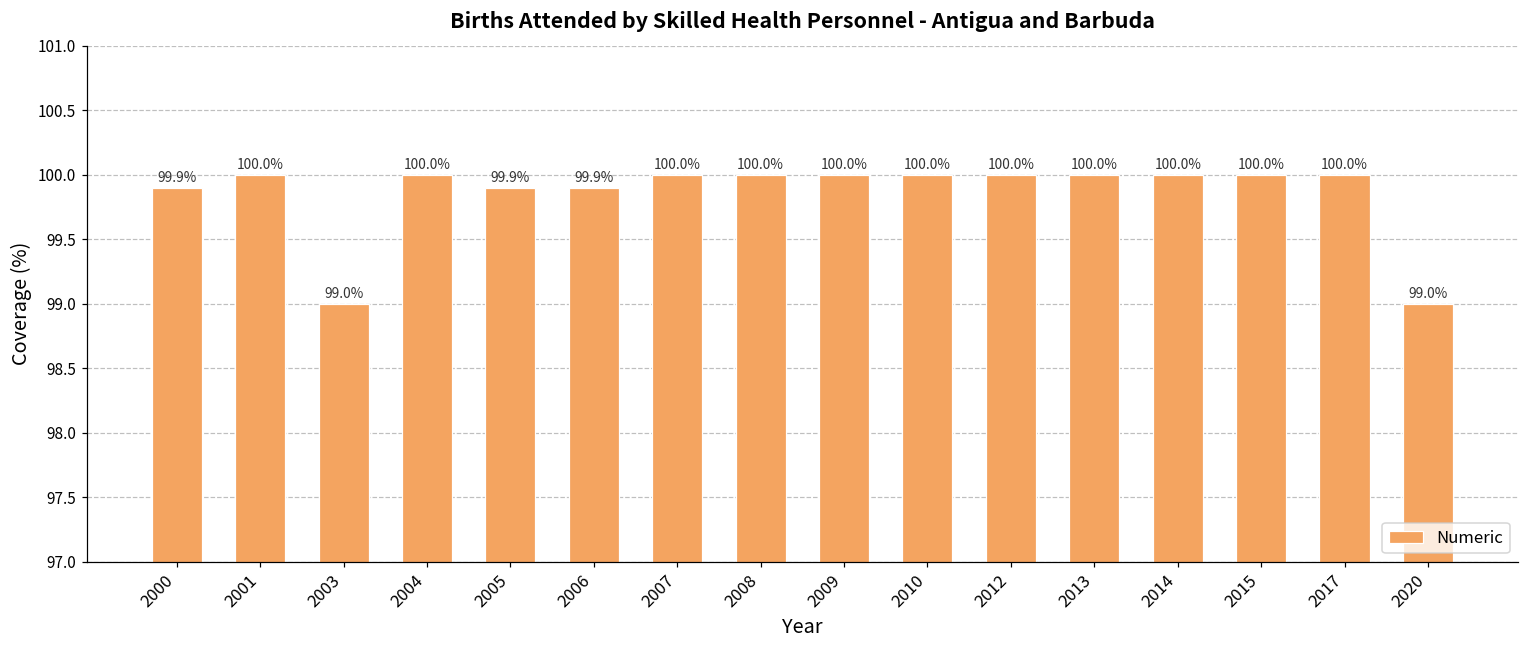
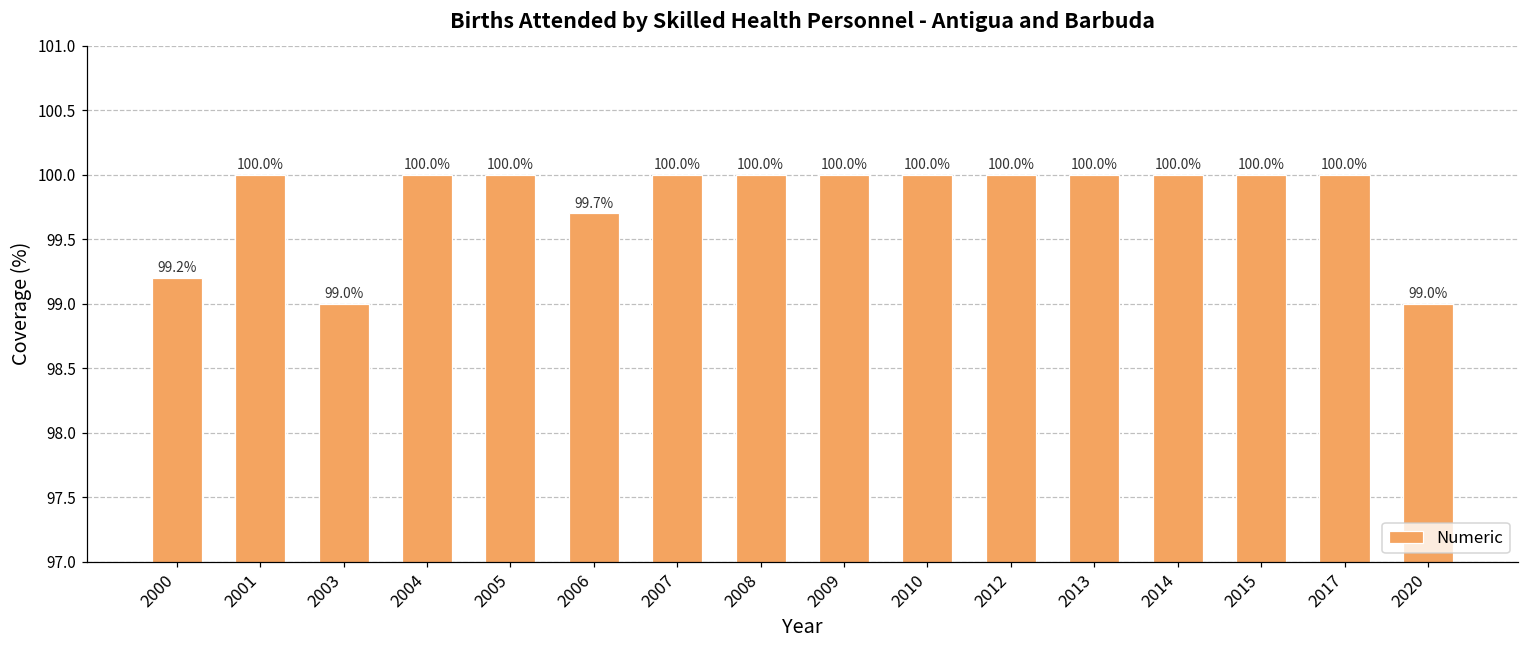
2000: 99.9% -> 99.2%
2005: 99.9% -> 100.0%
2006: 99.9% -> 99.7%
